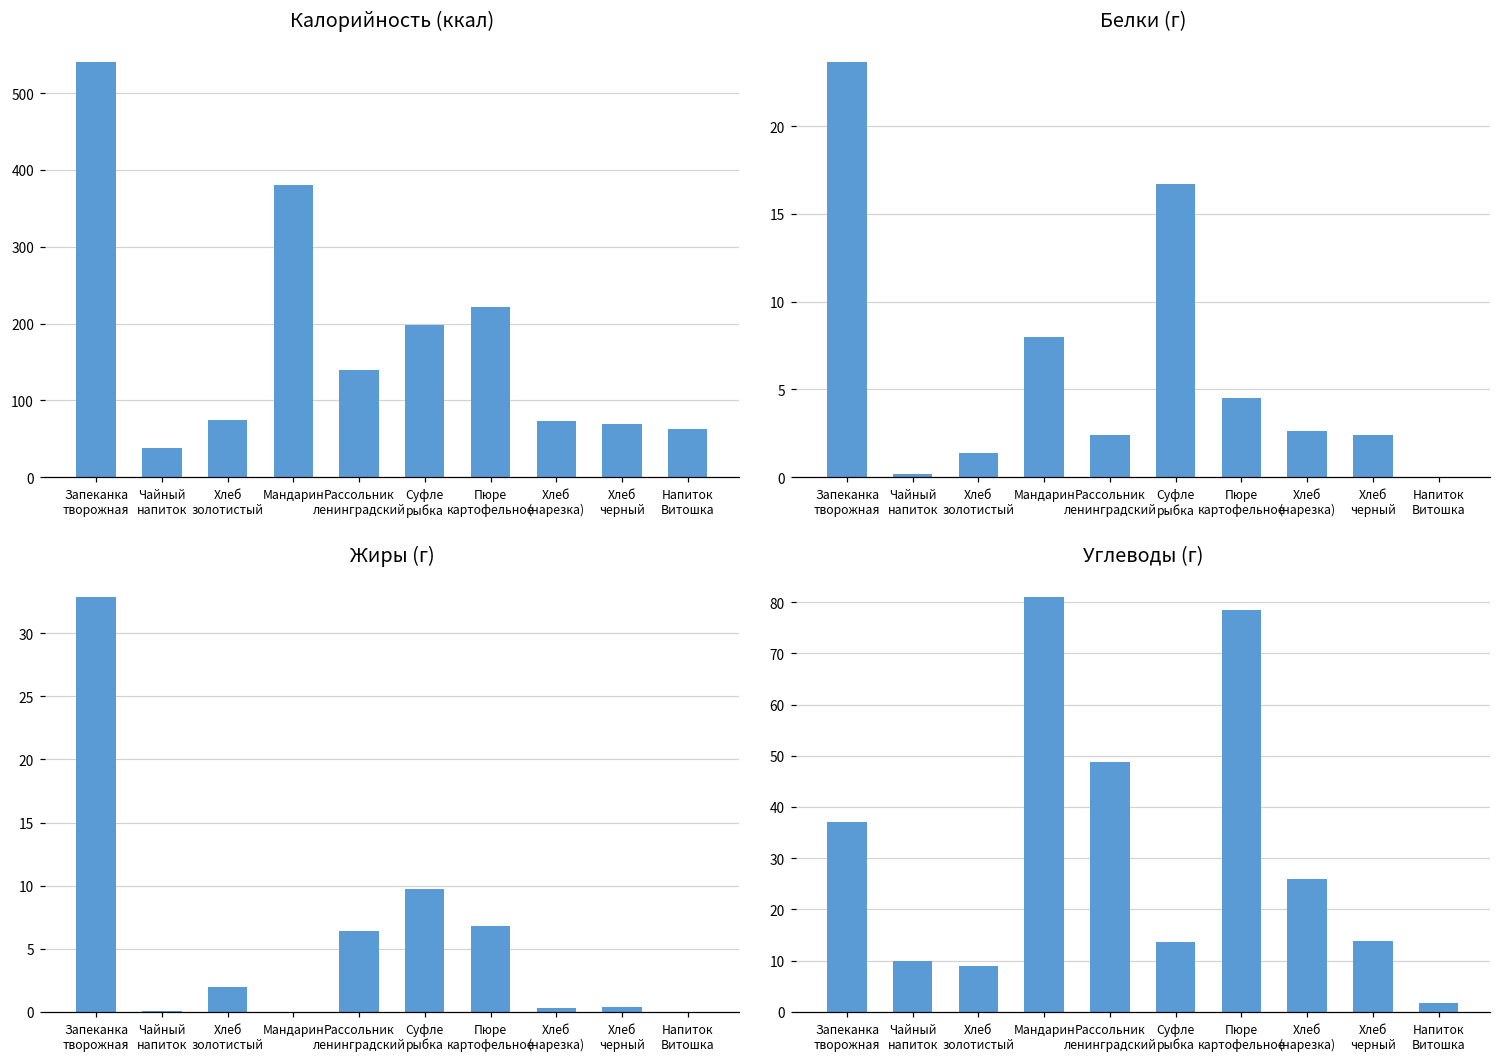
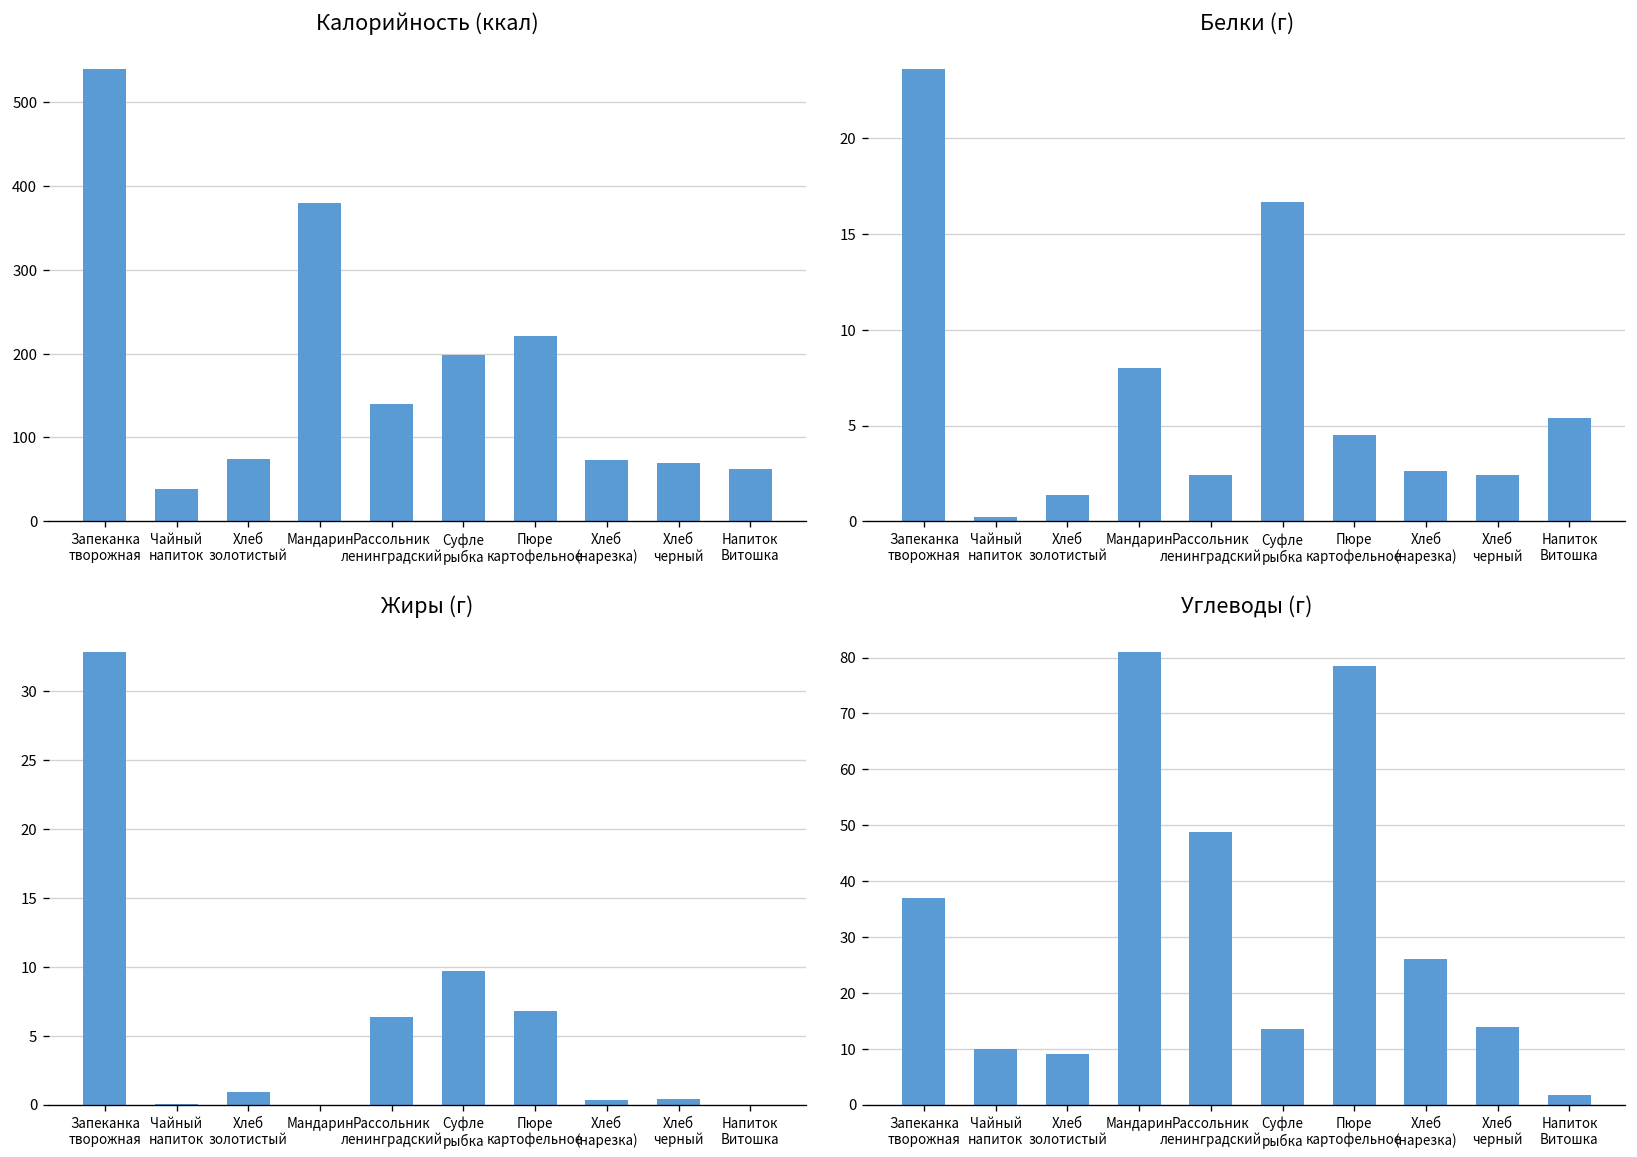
Белки (г), Напиток Витошка: 0.0 -> 5.4
Жиры (г), Хлеб золотистый: 2.0 -> 0.9
